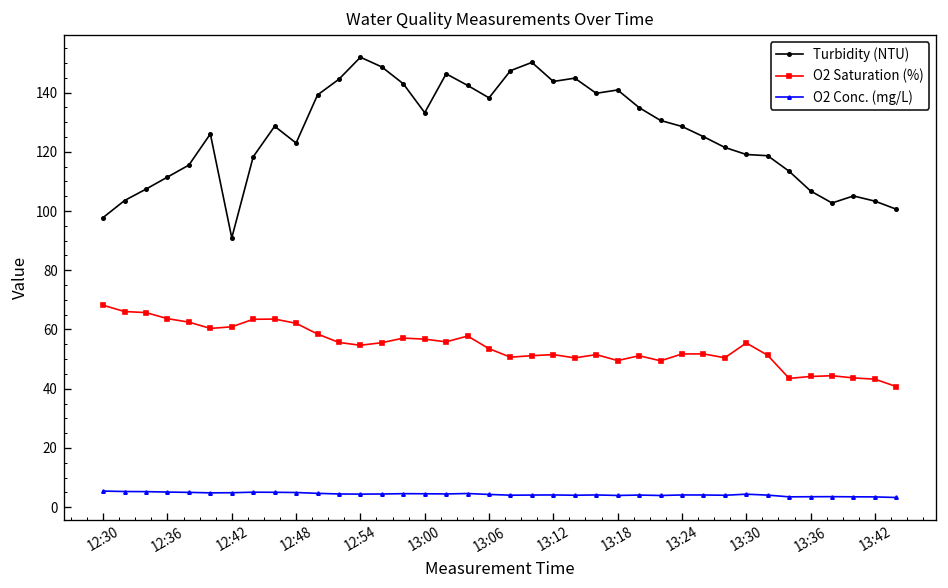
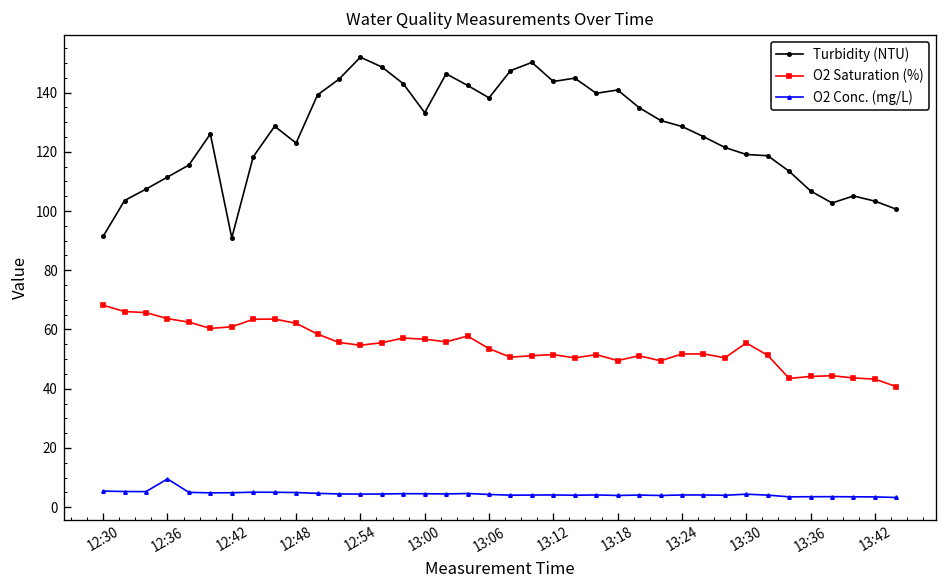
Turbidity (NTU), 12:30: 98 -> 91
O2 Conc. (mg/L), 12:36: 5 -> 10
